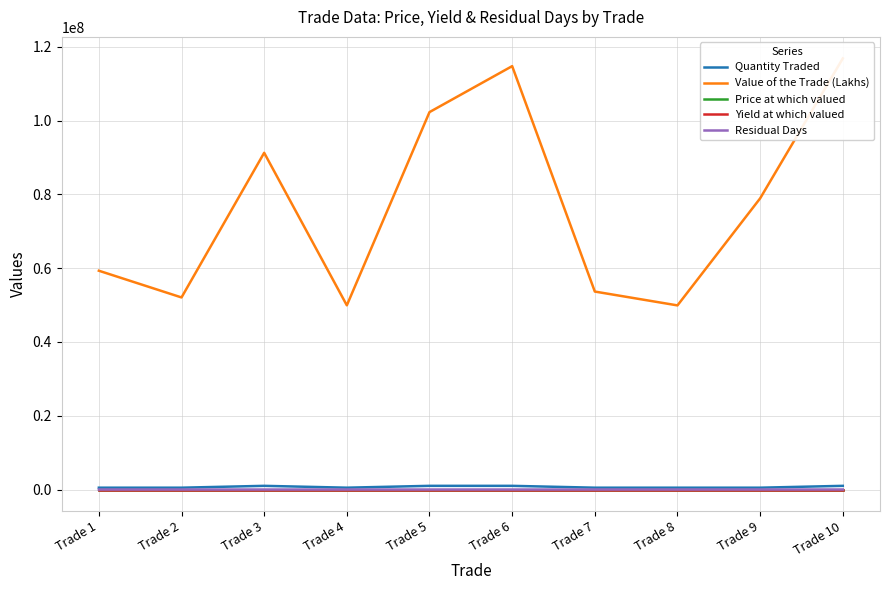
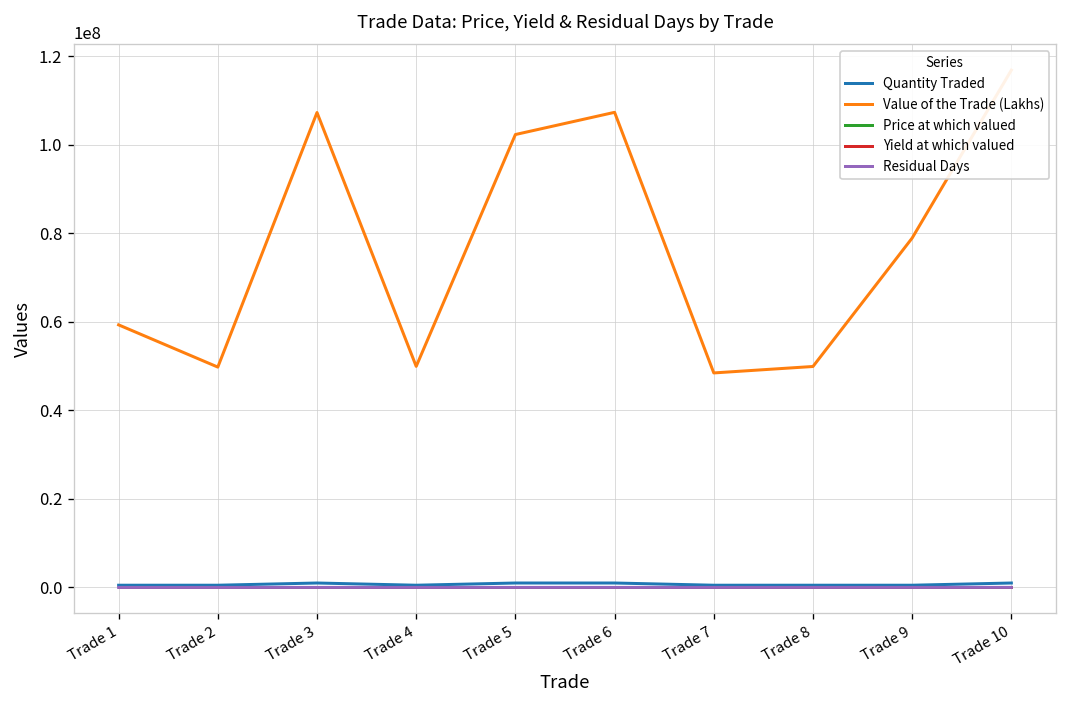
Value of the Trade (Lakhs), Trade 2: 52000000 -> 50000000
Value of the Trade (Lakhs), Trade 3: 91000000 -> 107000000
Value of the Trade (Lakhs), Trade 6: 115000000 -> 107000000
Value of the Trade (Lakhs), Trade 7: 54000000 -> 48000000
